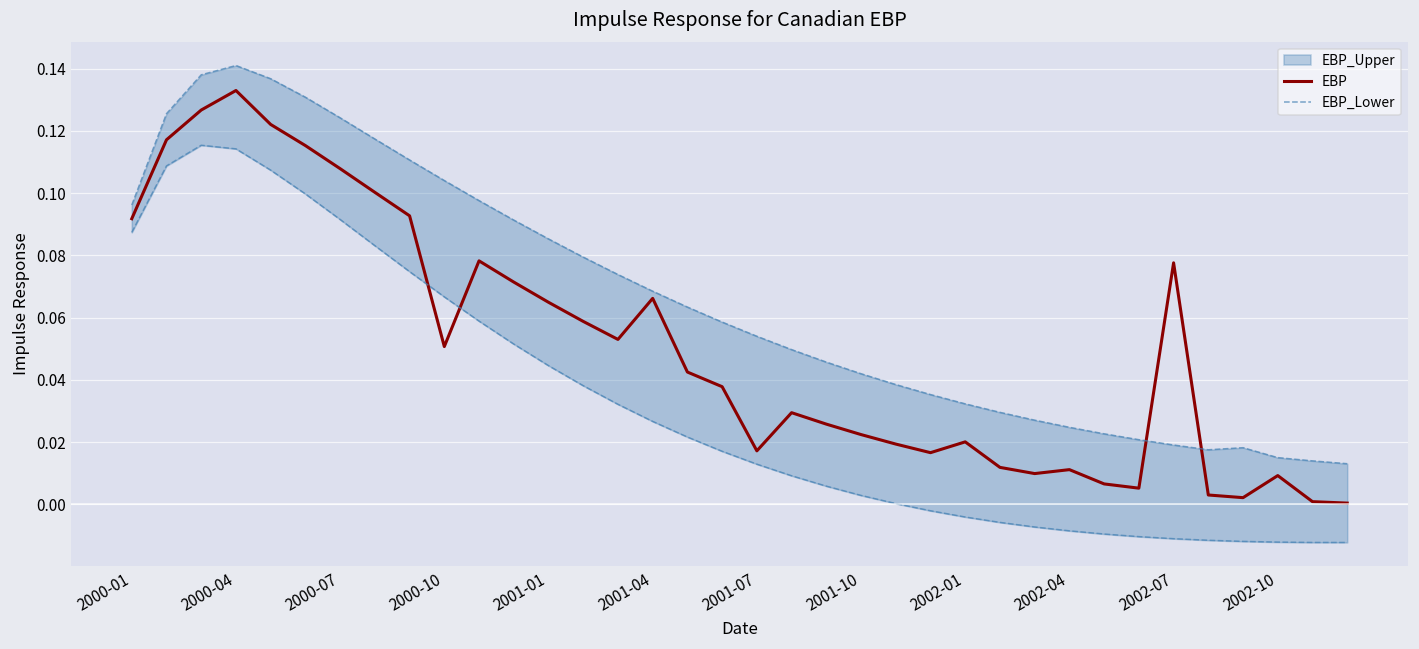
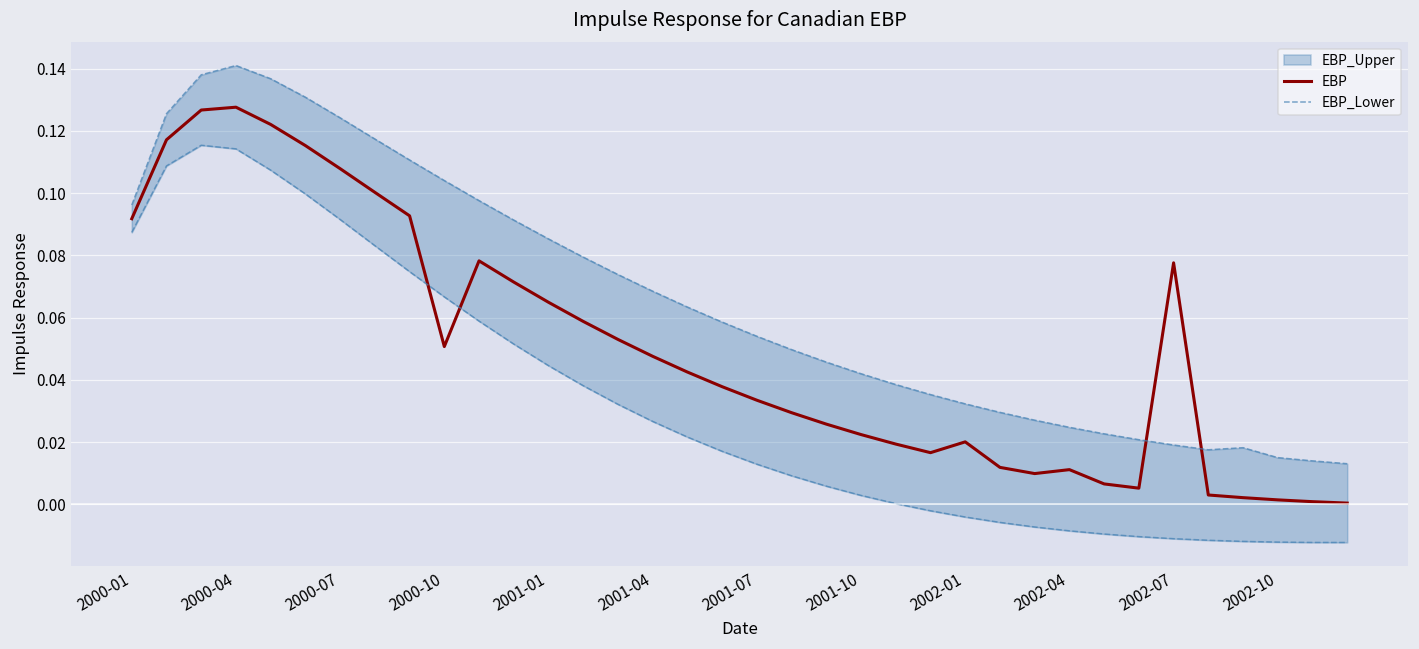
EBP, 2000-04: 0.133 -> 0.128
EBP, 2001-04: 0.066 -> 0.048
EBP, 2001-07: 0.017 -> 0.033
EBP, 2002-10: 0.009 -> 0.001
